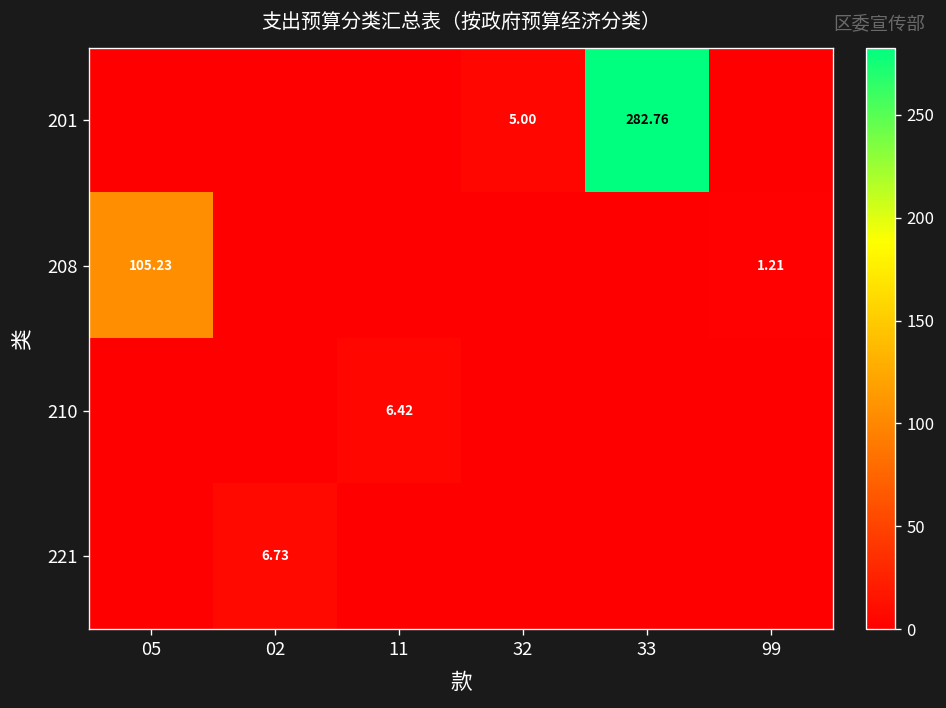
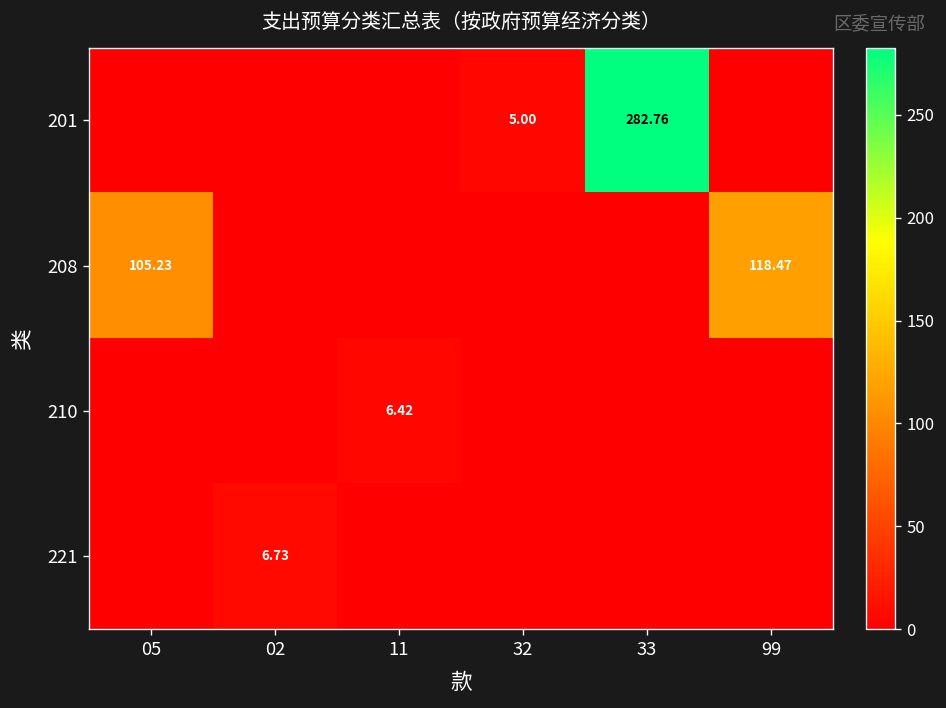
208, 99: 1.21 -> 118.47
